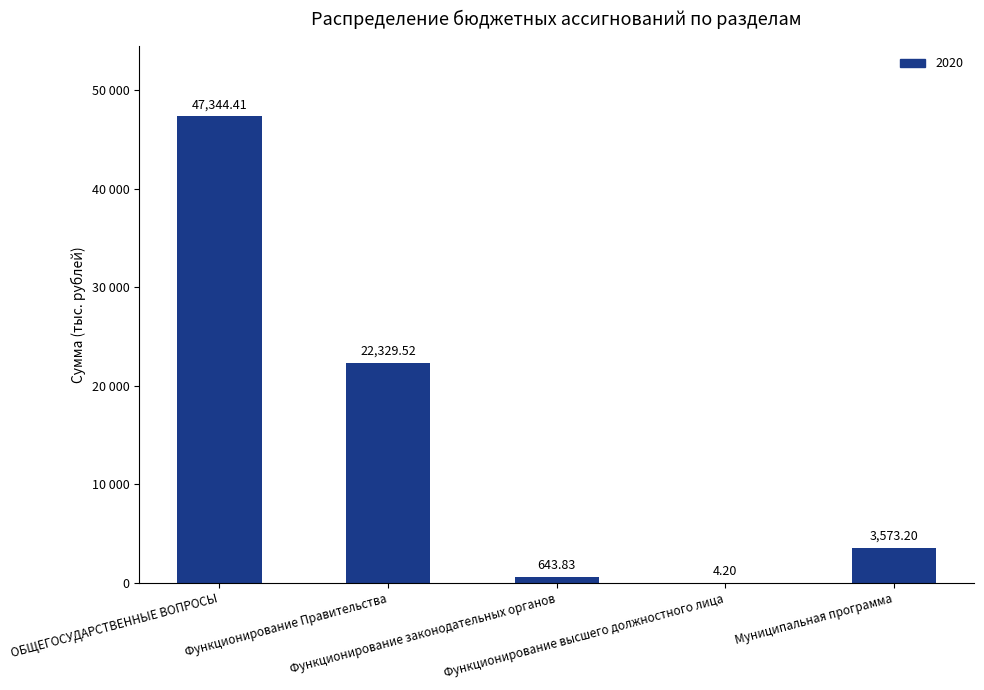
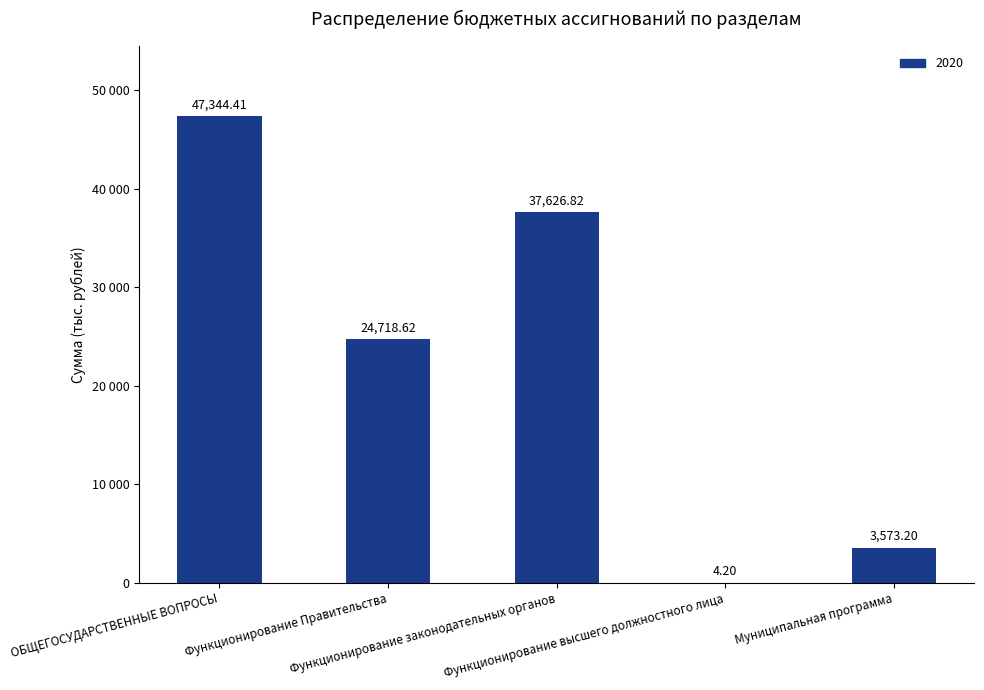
Функционирование Правительства: 22,329.52 -> 24,718.62
Функционирование законодательных органов: 643.83 -> 37,626.82
